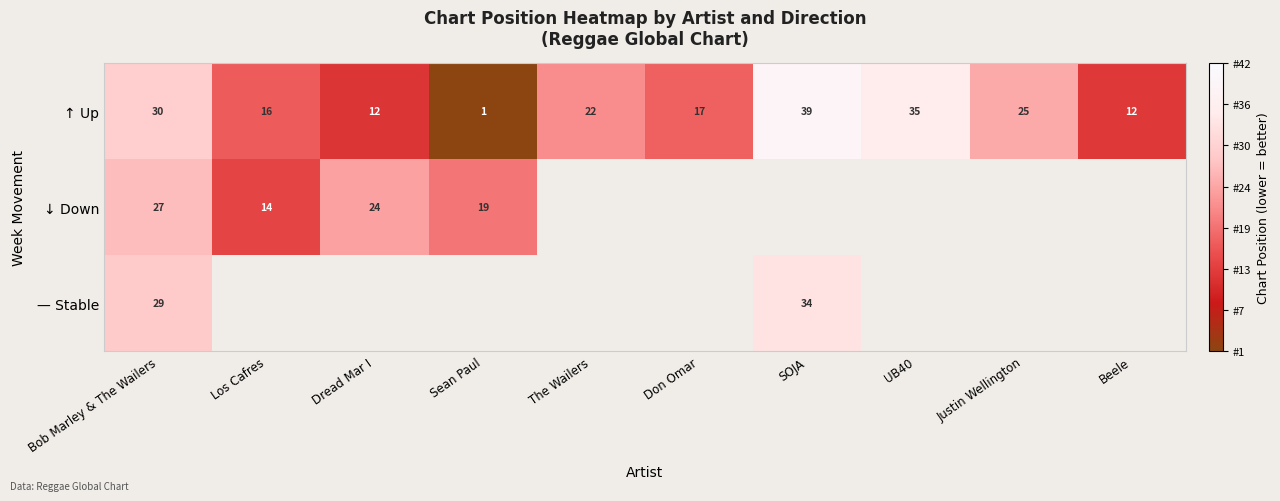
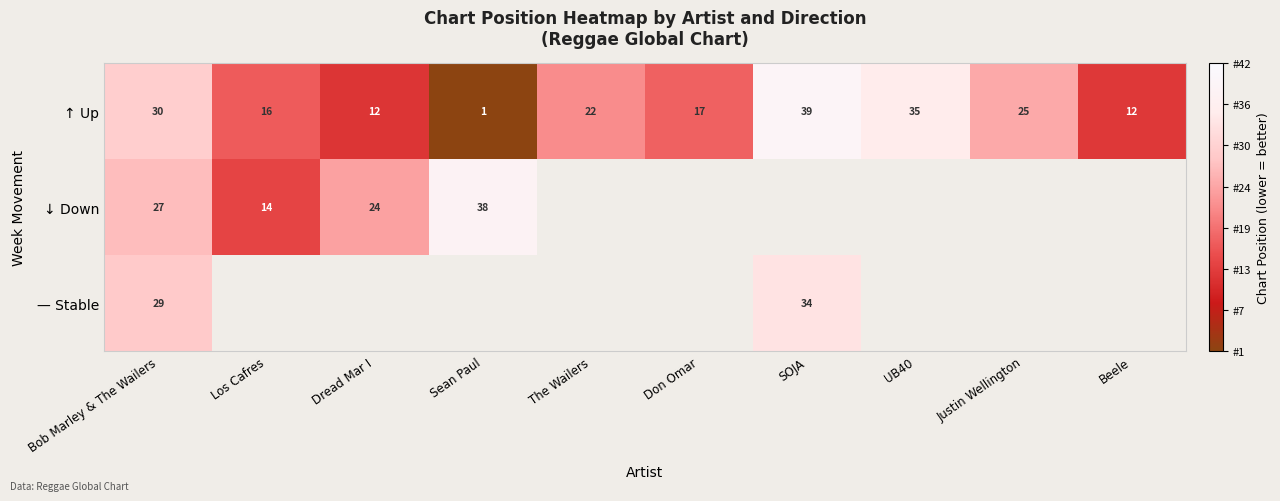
↓ Down, Sean Paul: 19 -> 38
